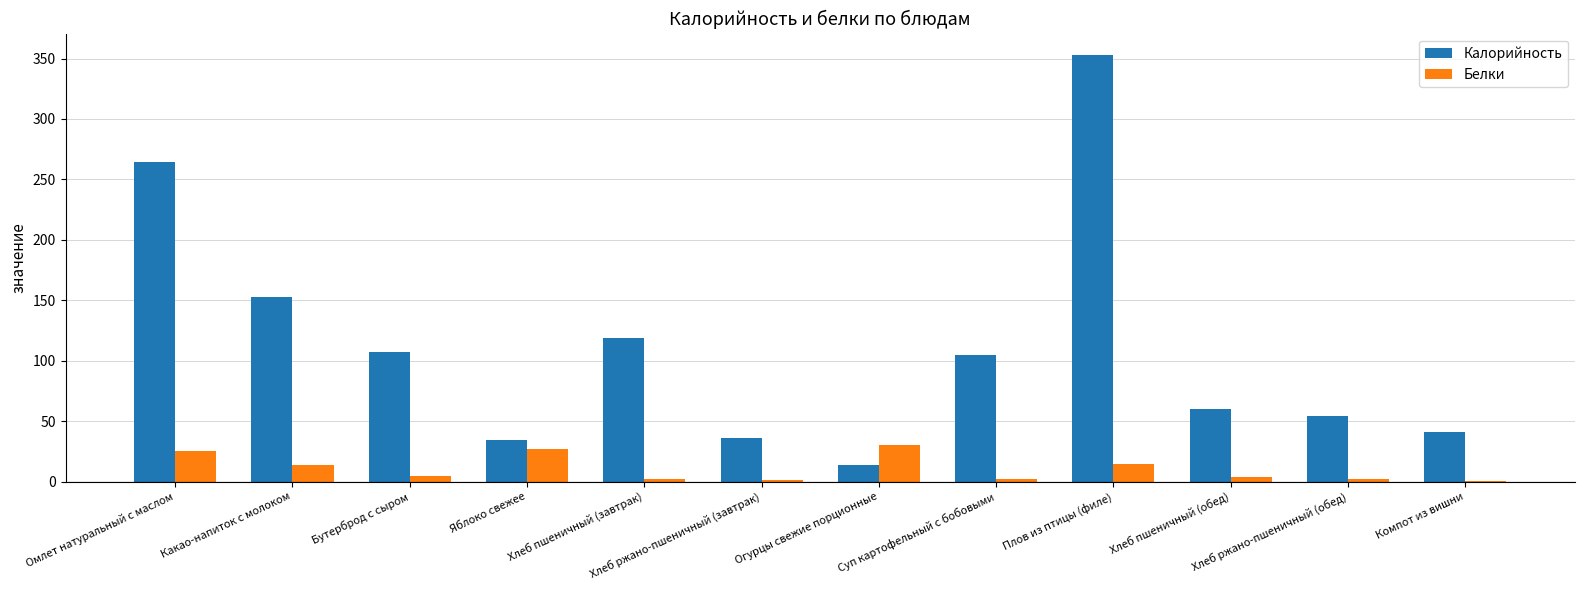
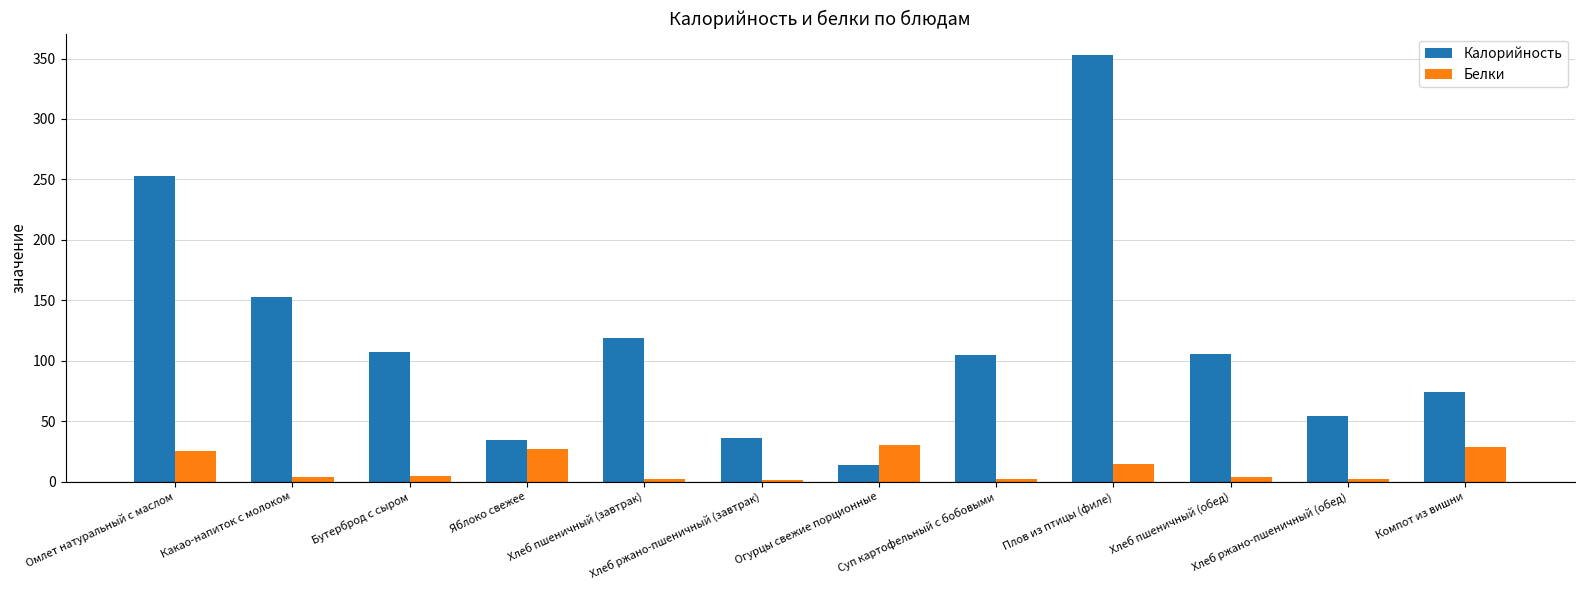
Калорийность, Омлет натуральный с маслом: 264 -> 253
Белки, Какао-напиток с молоком: 14 -> 4
Калорийность, Хлеб пшеничный (обед): 60 -> 106
Калорийность, Компот из вишни: 41 -> 74
Белки, Компот из вишни: 0 -> 29
